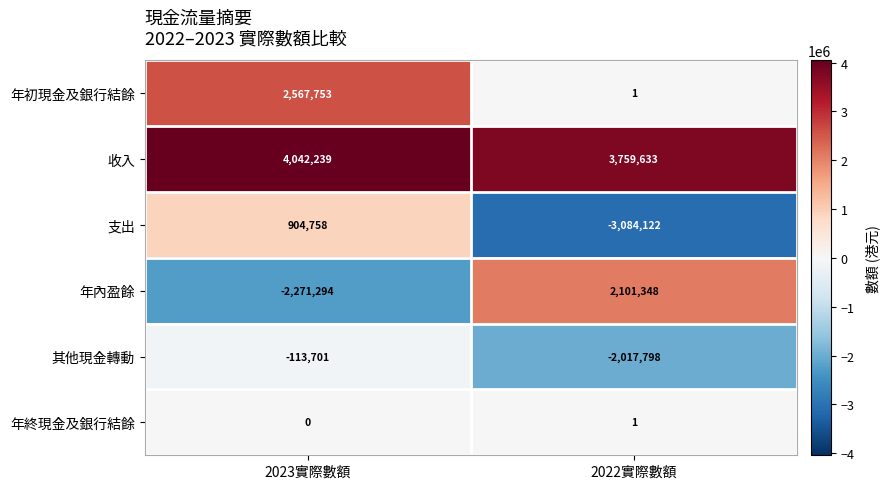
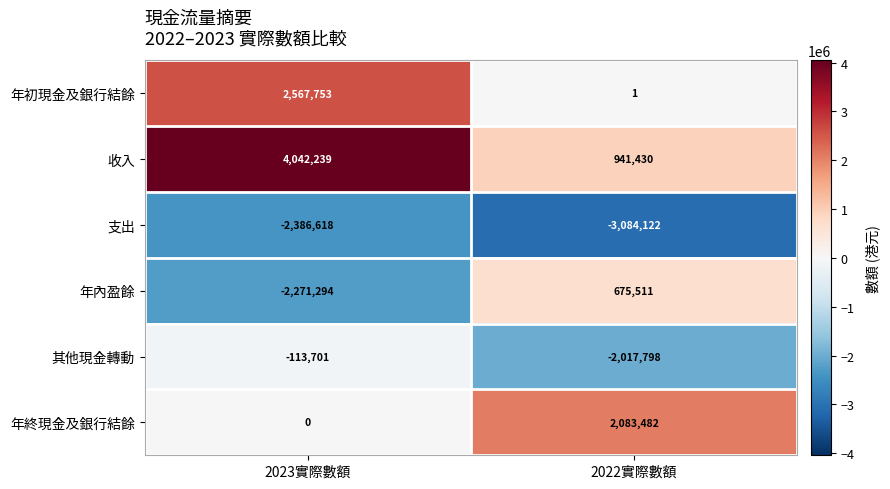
收入, 2022實際數額: 3,759,633 -> 941,430
支出, 2023實際數額: 904,758 -> -2,386,618
年內盈餘, 2022實際數額: 2,101,348 -> 675,511
年終現金及銀行結餘, 2022實際數額: 1 -> 2,083,482
